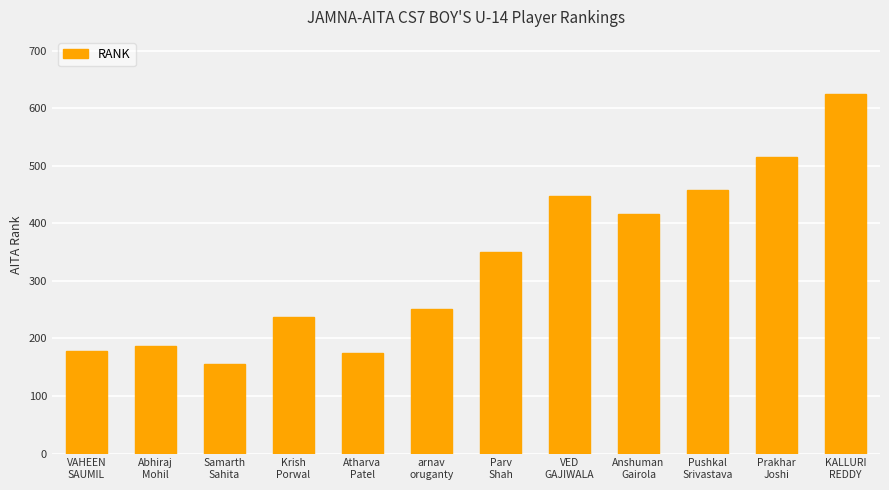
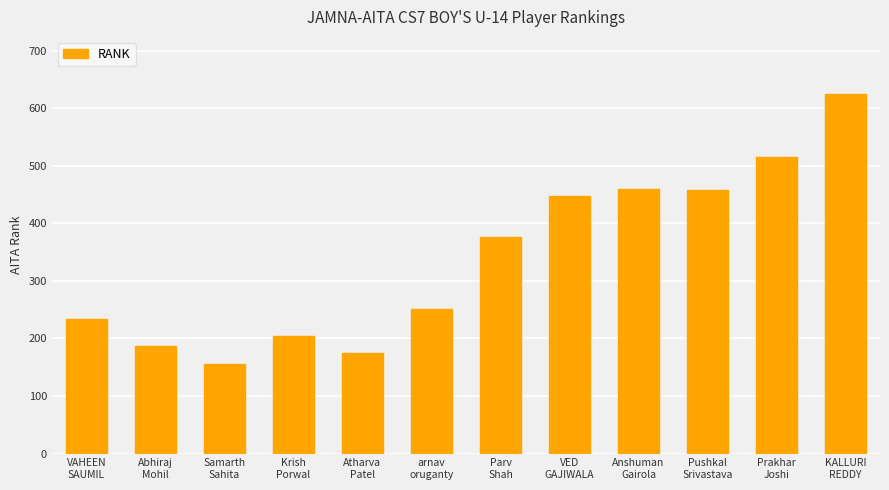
VAHEEN SAUMIL: 180 -> 230
Krish Porwal: 240 -> 200
Parv Shah: 350 -> 380
Anshuman Gairola: 420 -> 460
